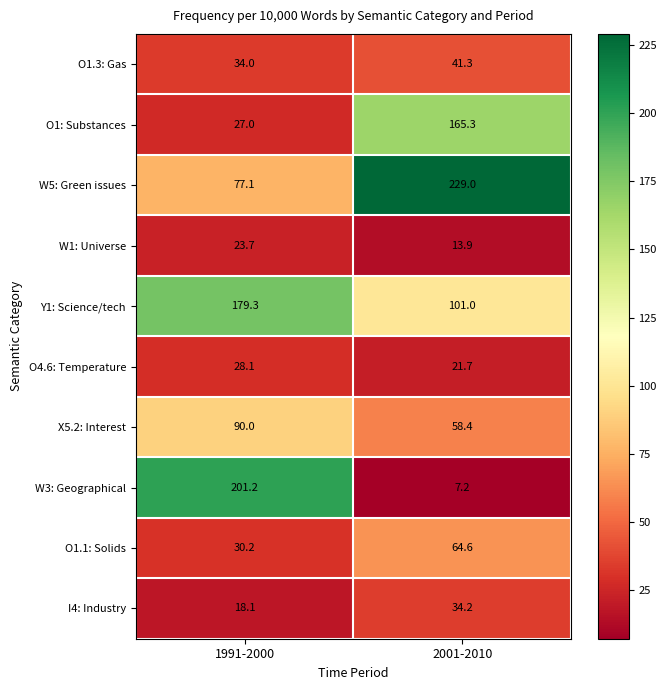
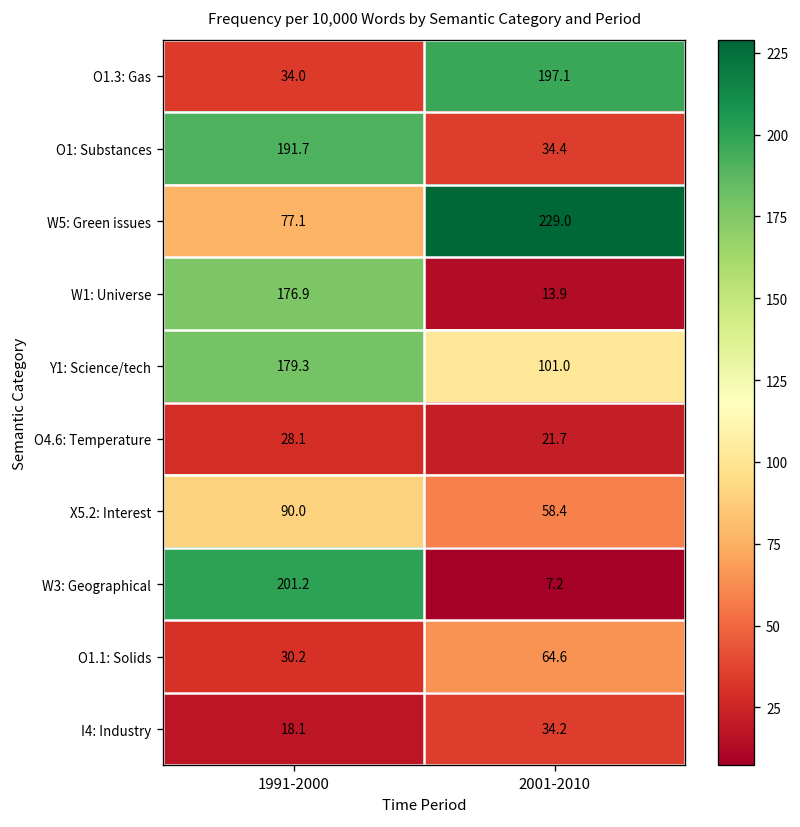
O1.3: Gas, 2001-2010: 41.3 -> 197.1
O1: Substances, 1991-2000: 27.0 -> 191.7
O1: Substances, 2001-2010: 165.3 -> 34.4
W1: Universe, 1991-2000: 23.7 -> 176.9
